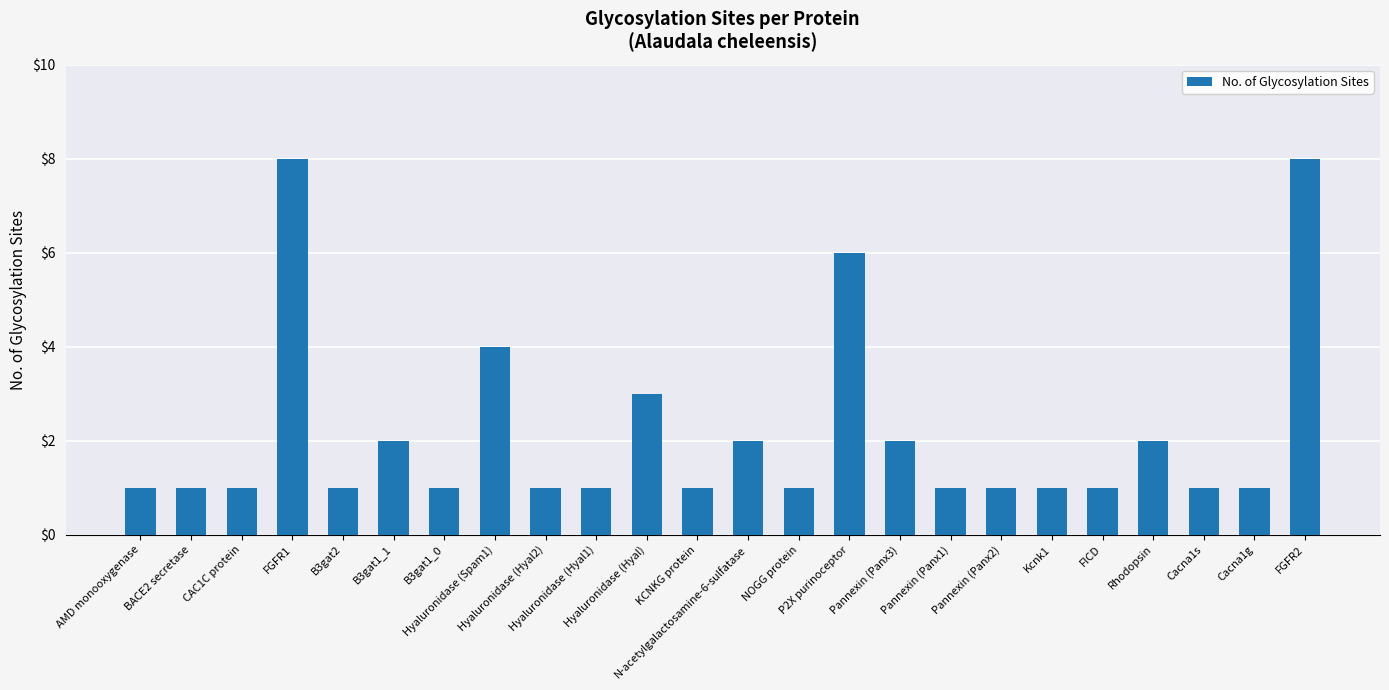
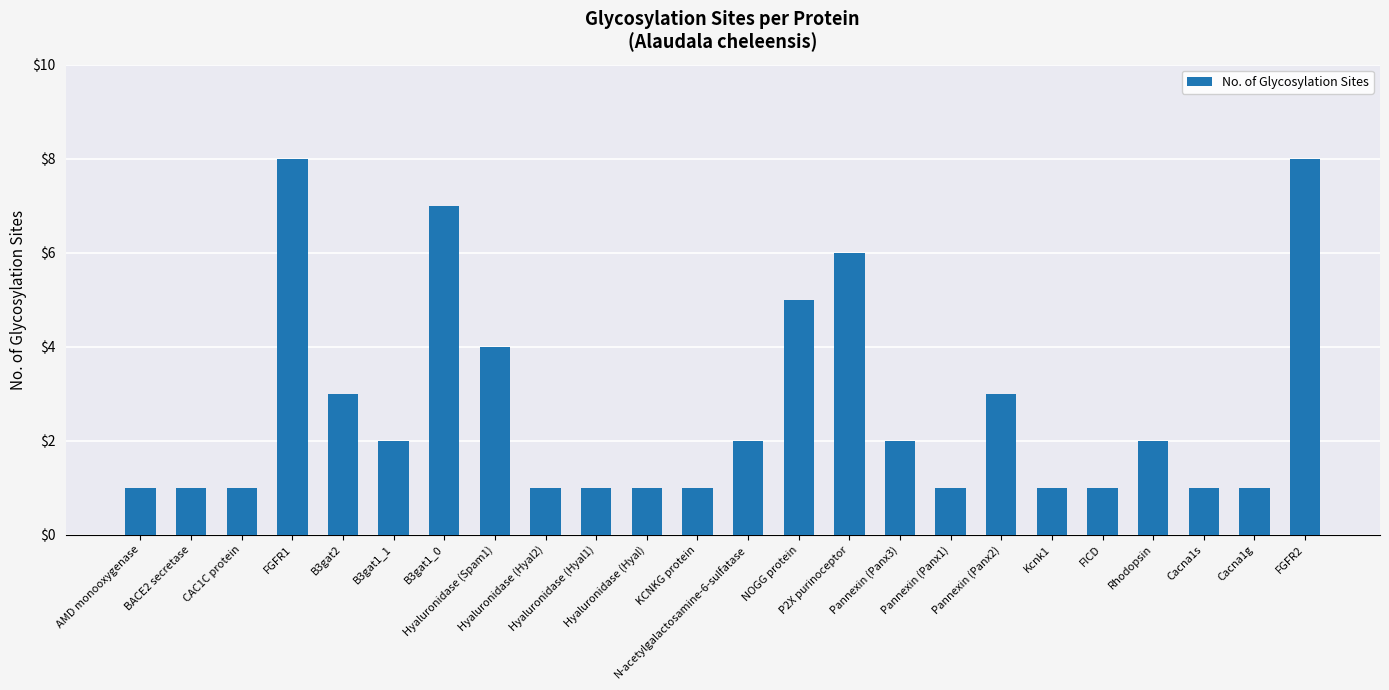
B3gat2: $1 -> $3
B3gat1_0: $1 -> $7
Hyaluronidase (Hyal): $3 -> $1
NOGG protein: $1 -> $5
Pannexin (Panx2): $1 -> $3
